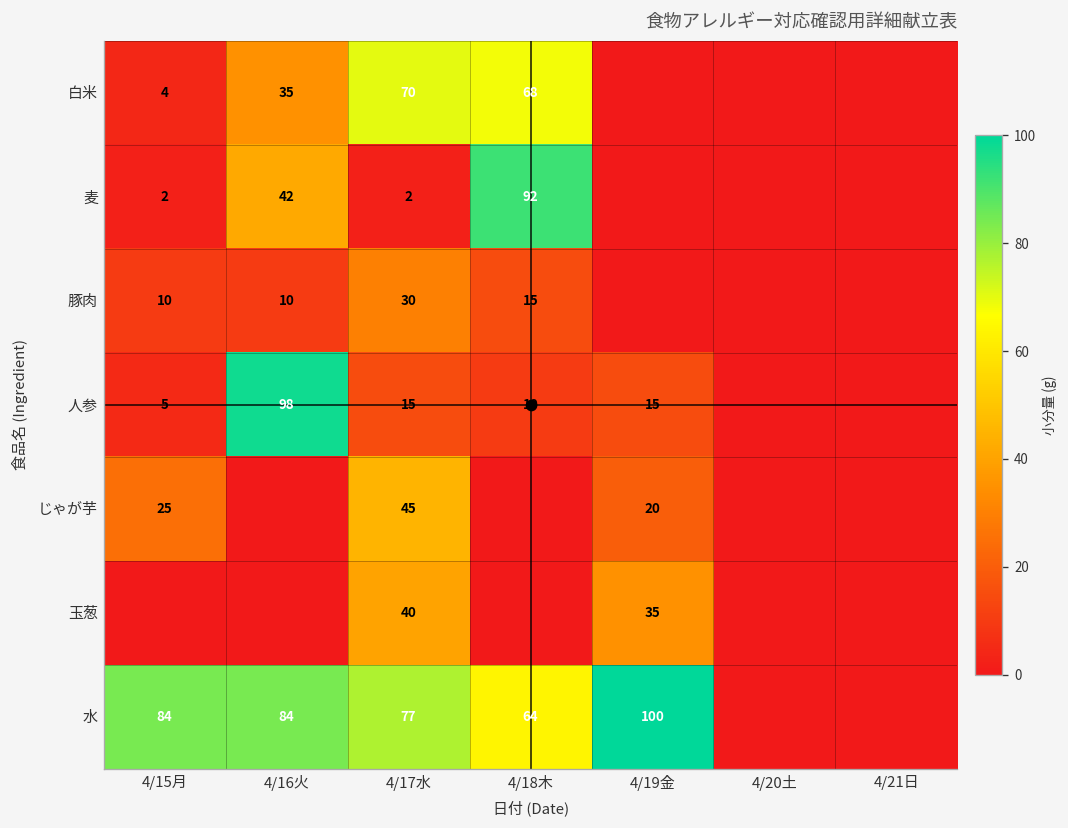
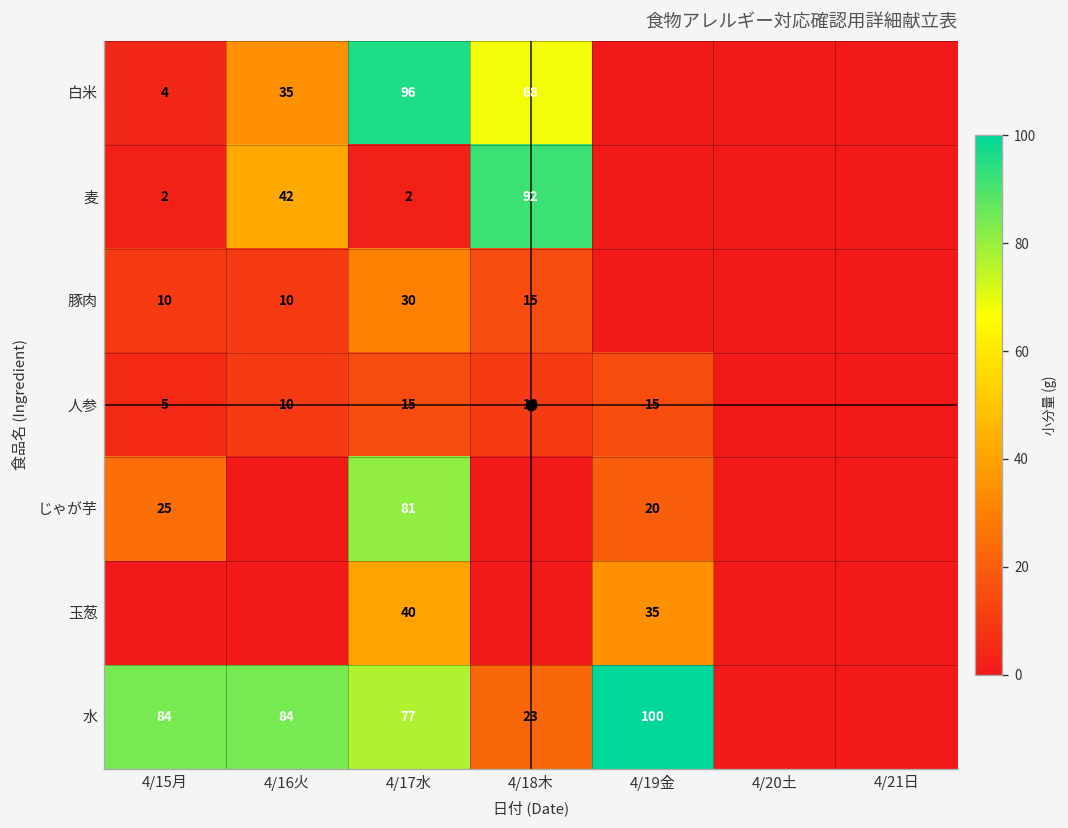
白米, 4/17水: 70 -> 96
人参, 4/16火: 98 -> 10
じゃが芋, 4/17水: 45 -> 81
水, 4/18木: 64 -> 23
